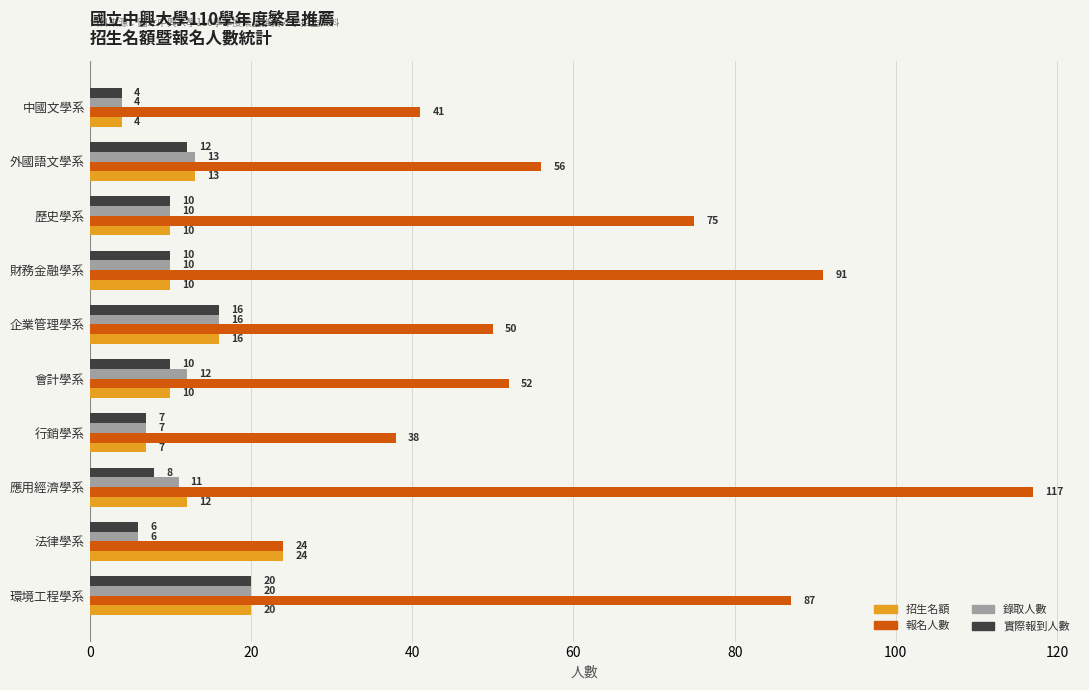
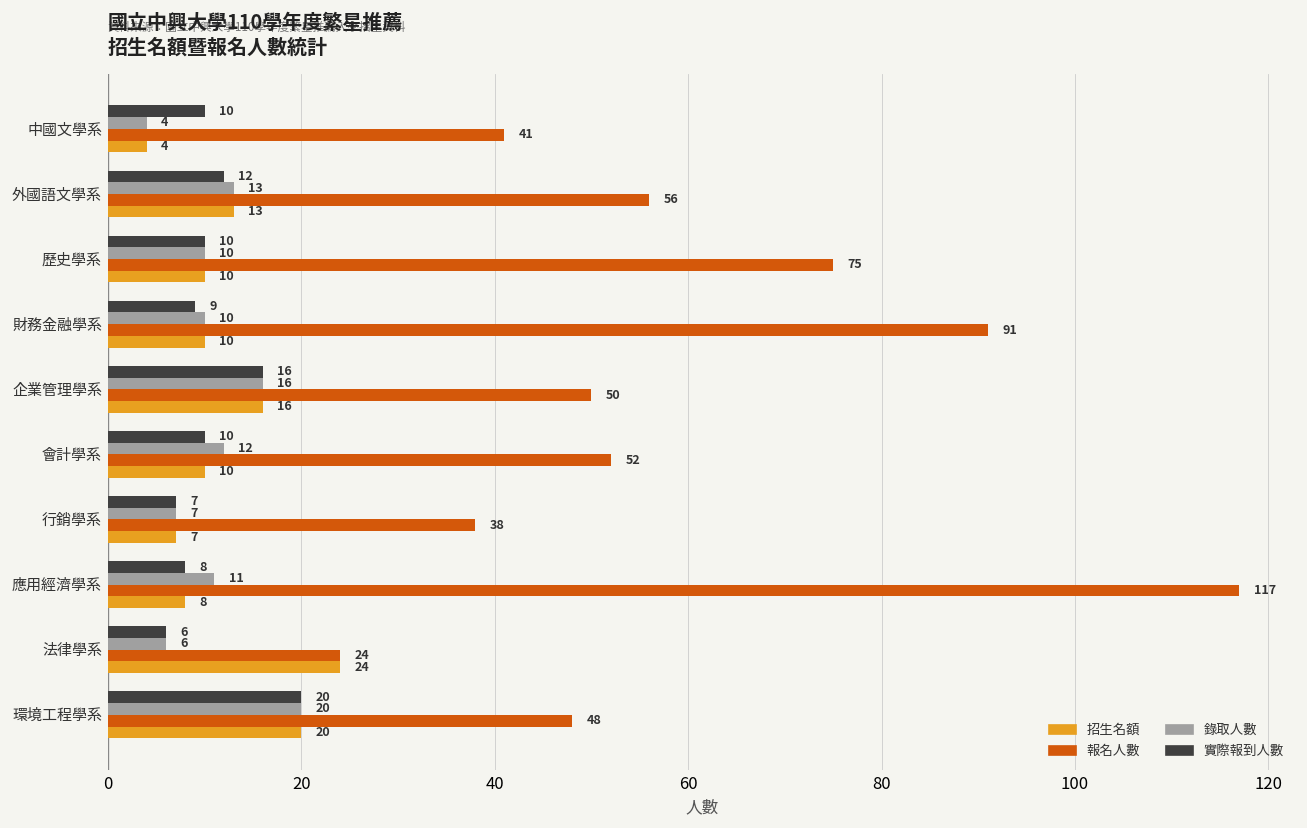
實際報到人數, 中國文學系: 4 -> 10
實際報到人數, 財務金融學系: 10 -> 9
招生名額, 應用經濟學系: 12 -> 8
報名人數, 環境工程學系: 87 -> 48
